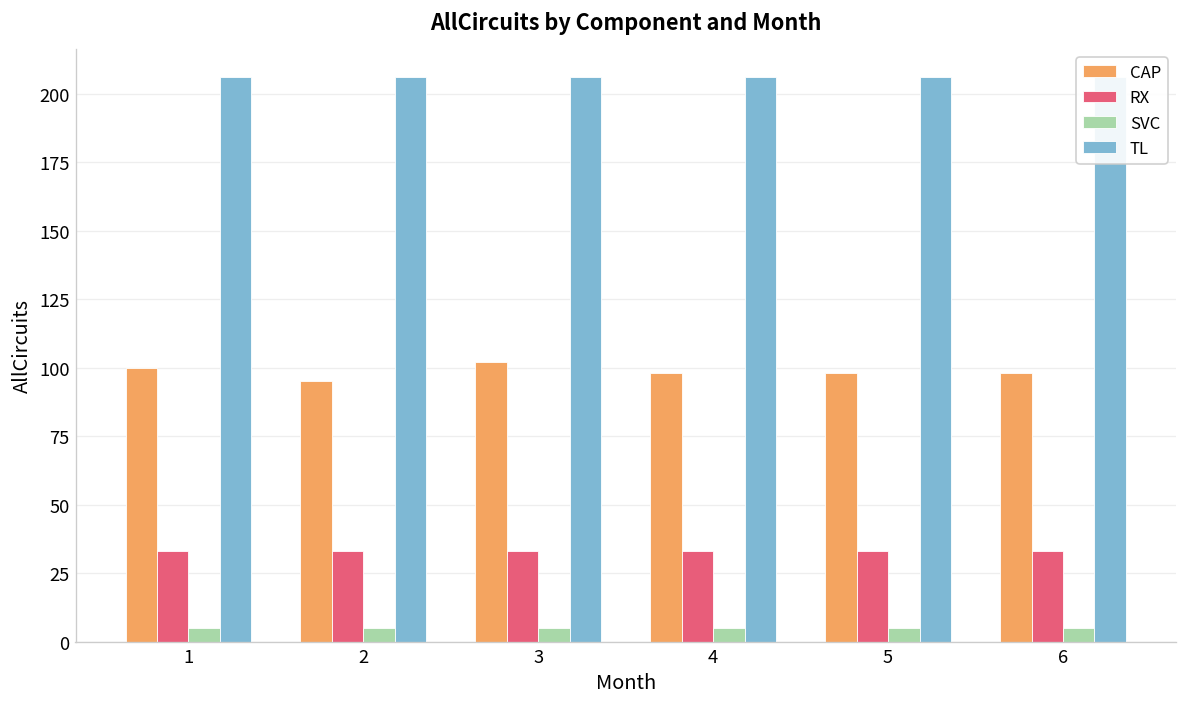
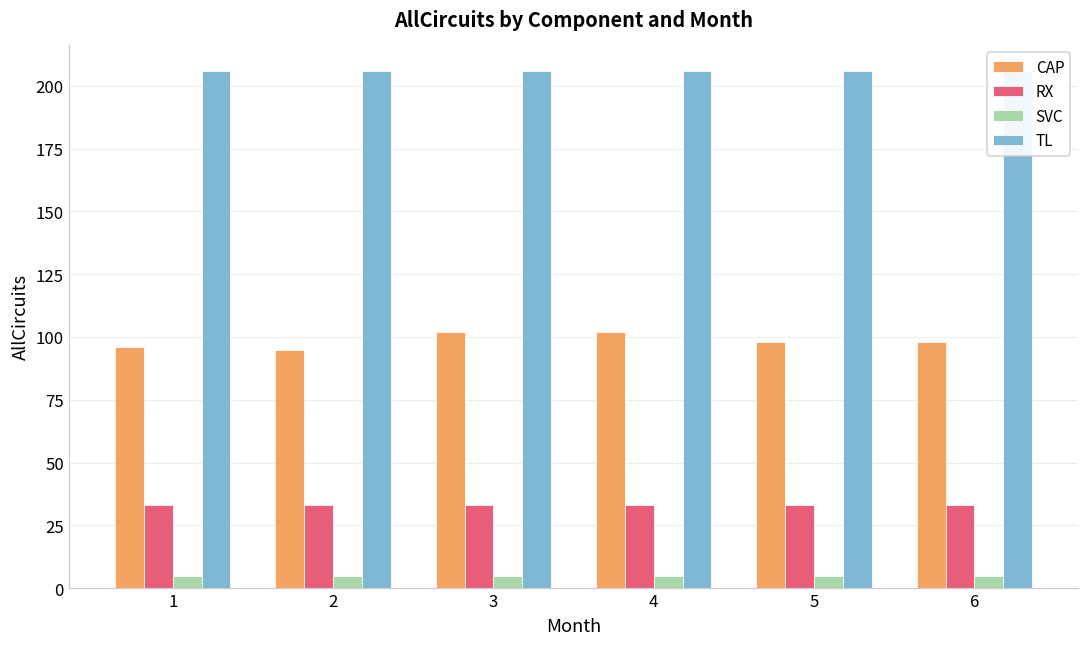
CAP, 1: 100 -> 96
CAP, 4: 98 -> 102
